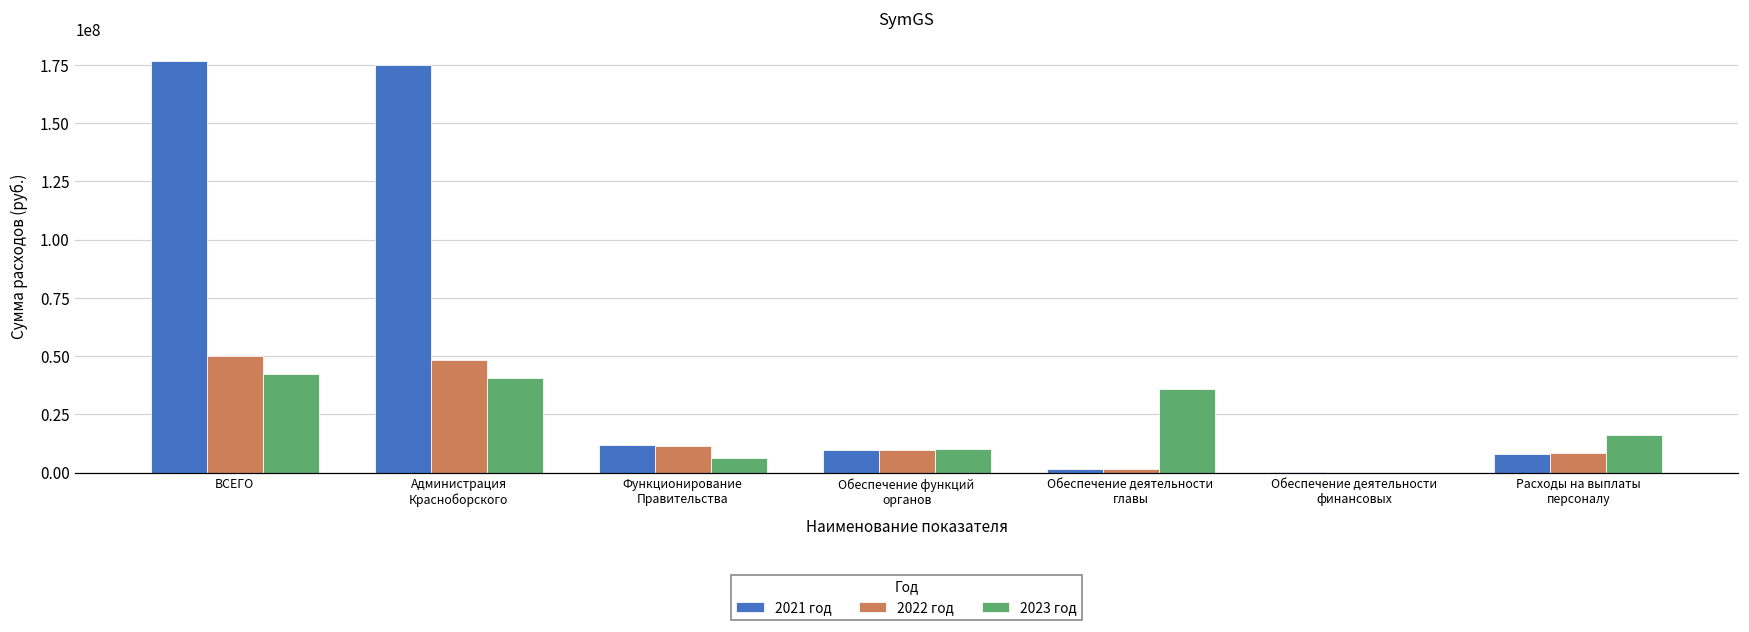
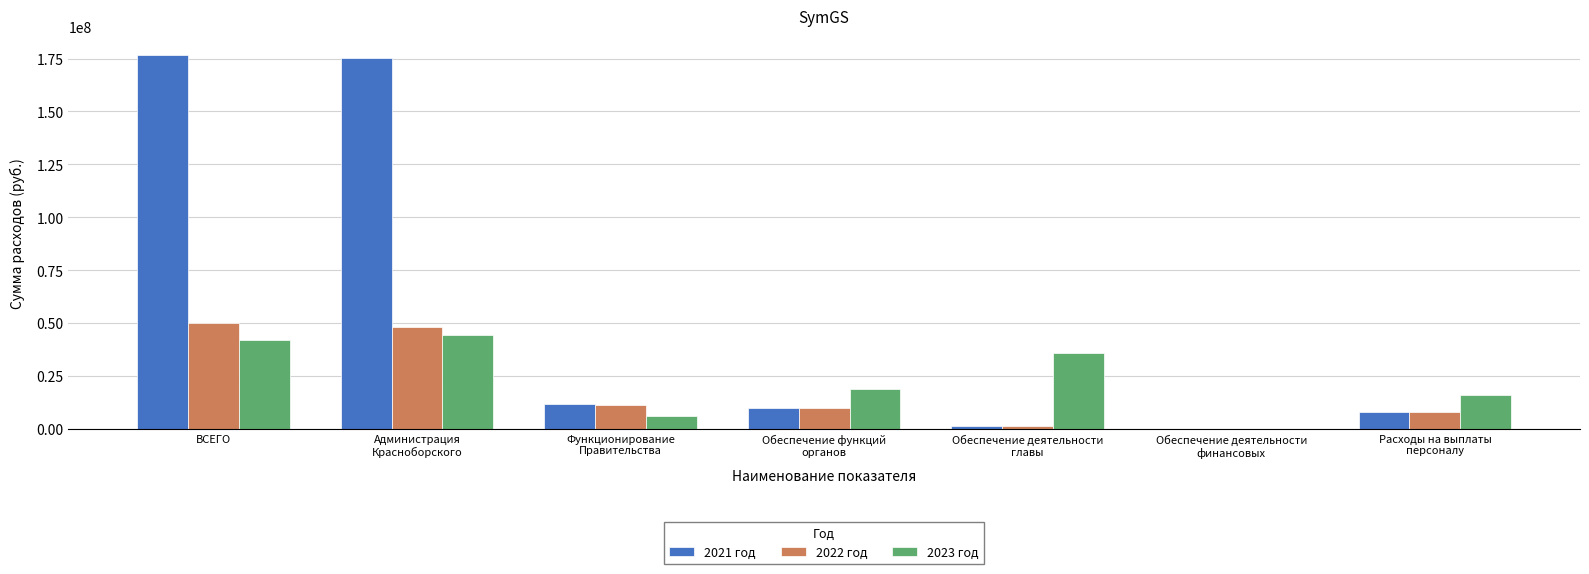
2023 год, Администрация Красноборского: 40000000 -> 45000000
2023 год, Обеспечение функций органов: 10000000 -> 19000000
